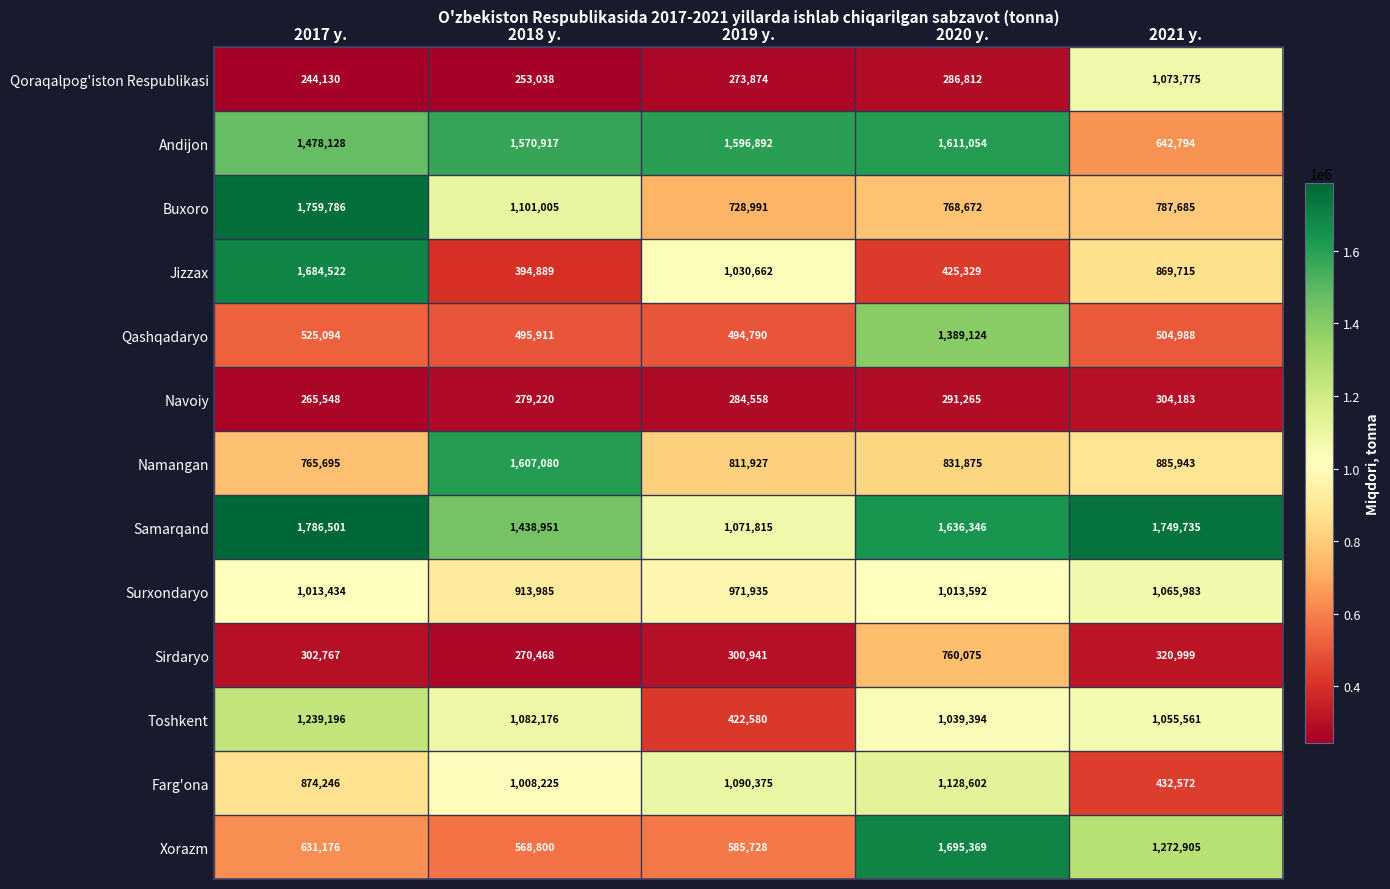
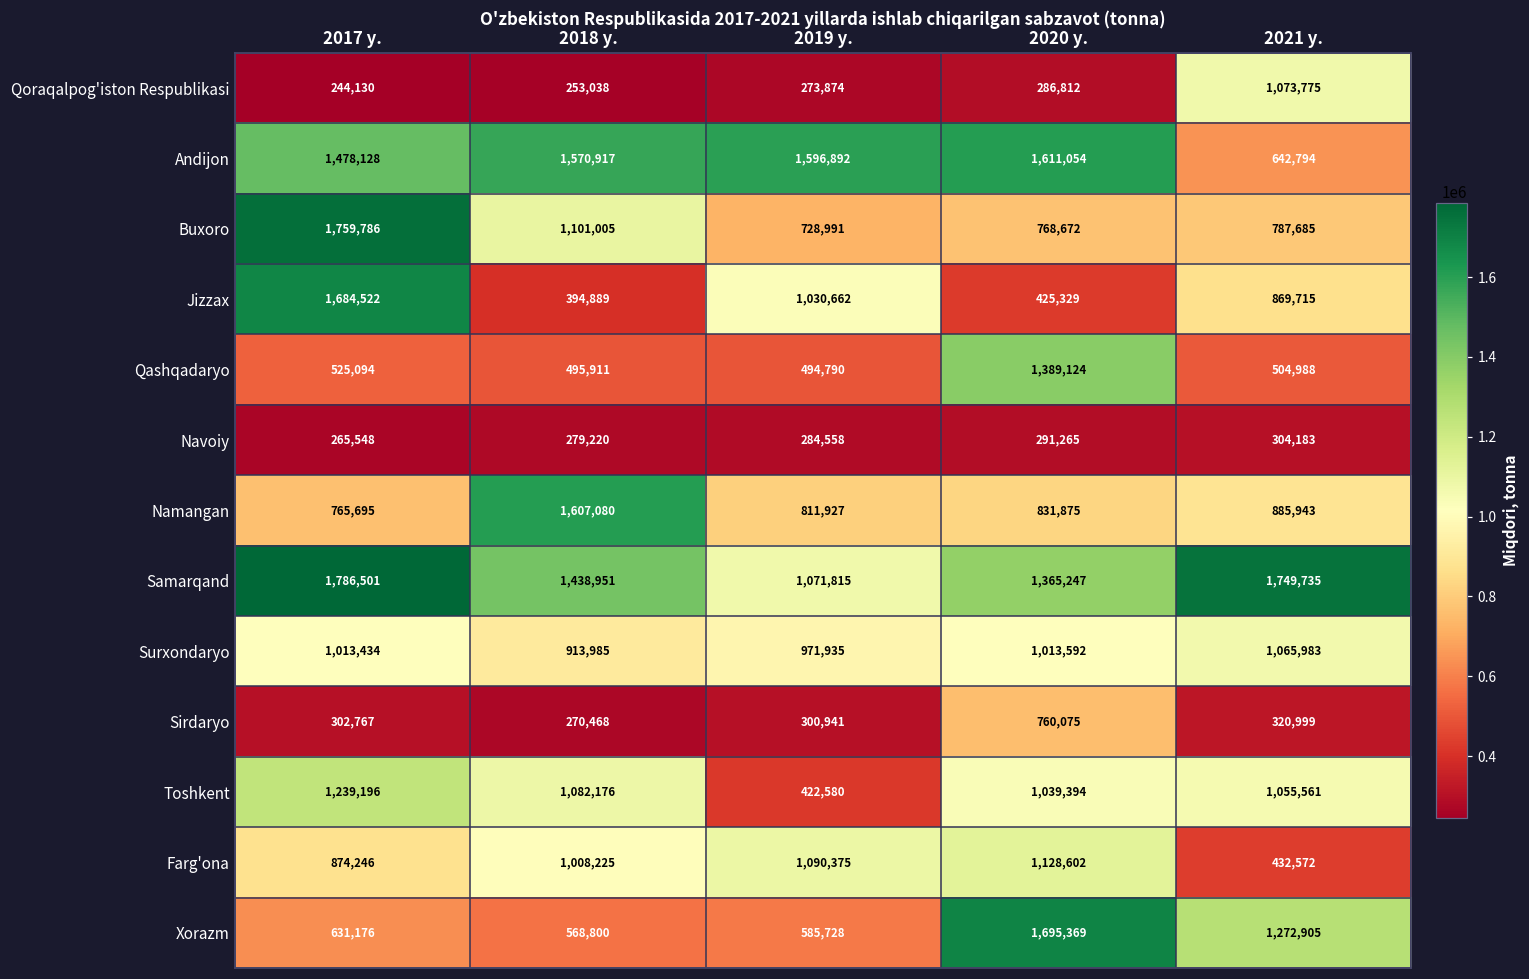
Samarqand, 2020 y.: 1,636,346 -> 1,365,247
